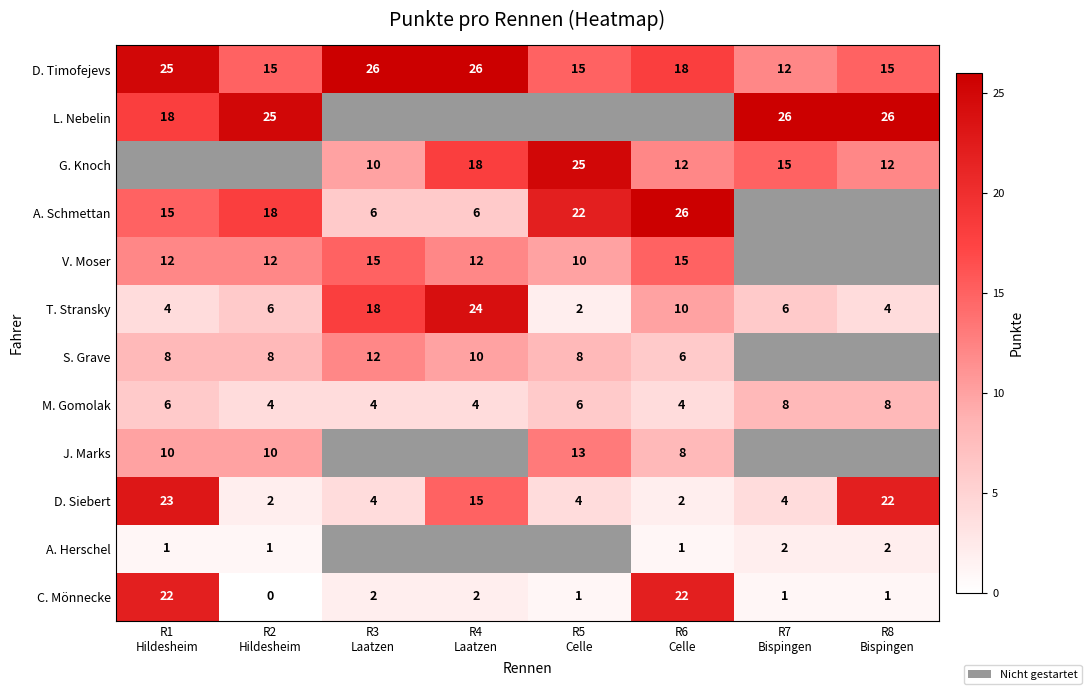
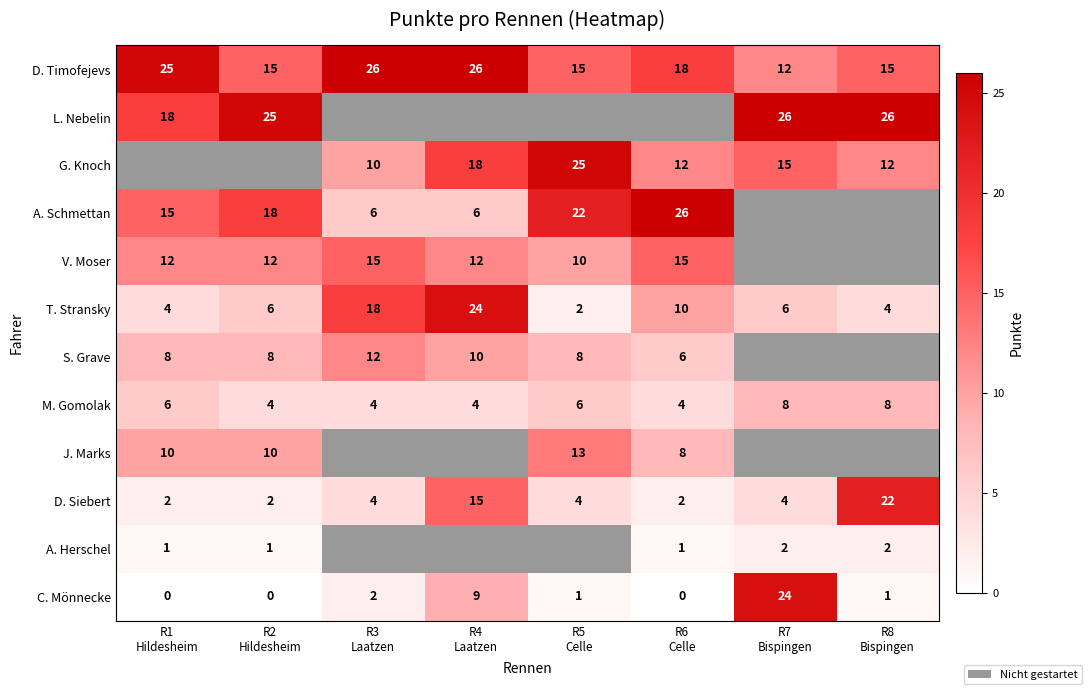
D. Siebert, R1 Hildesheim: 23 -> 2
C. Mönnecke, R1 Hildesheim: 22 -> 0
C. Mönnecke, R4 Laatzen: 2 -> 9
C. Mönnecke, R6 Celle: 22 -> 0
C. Mönnecke, R7 Bispingen: 1 -> 24
